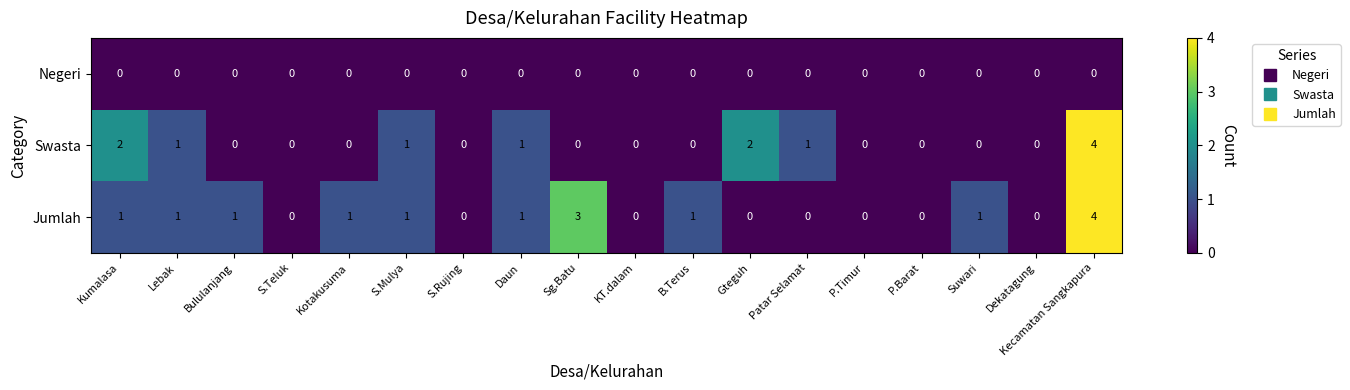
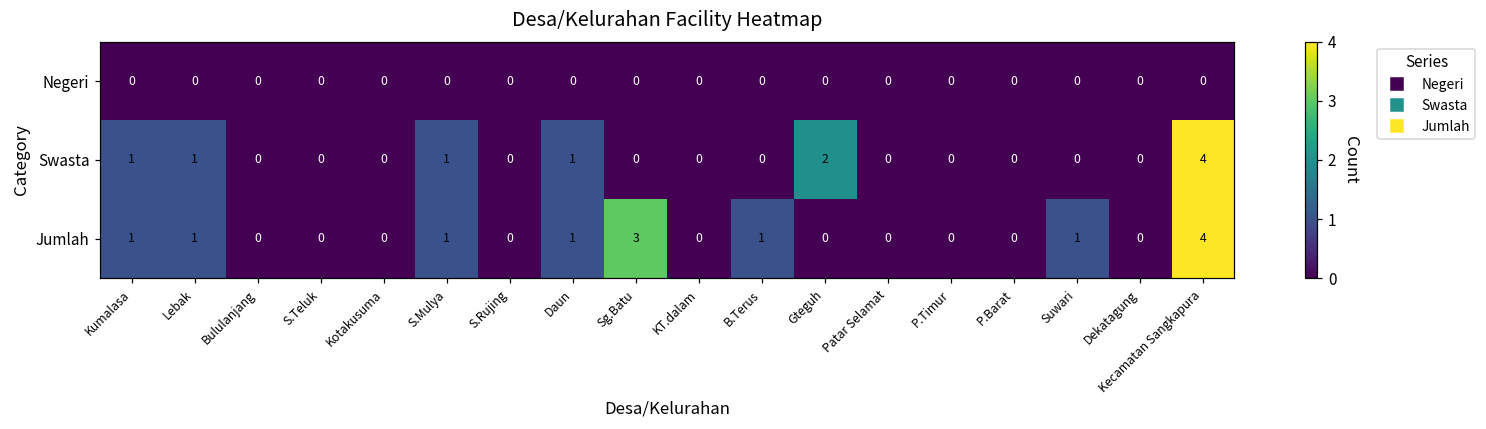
Swasta, Kumalasa: 2 -> 1
Swasta, Patar Selamat: 1 -> 0
Jumlah, Bululanjang: 1 -> 0
Jumlah, Kotakusuma: 1 -> 0
